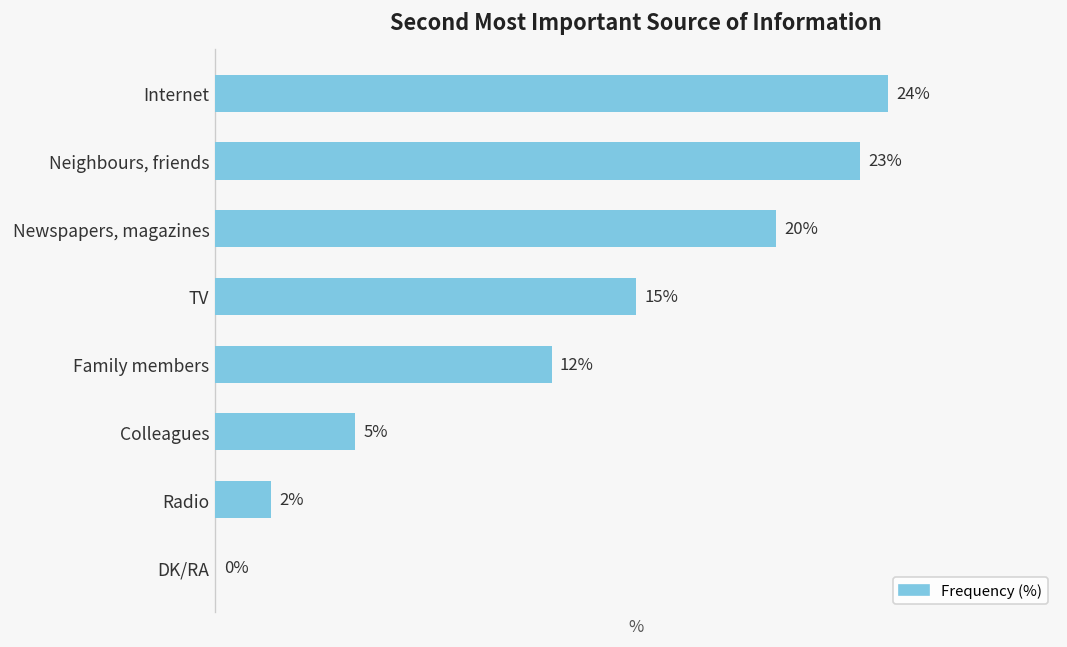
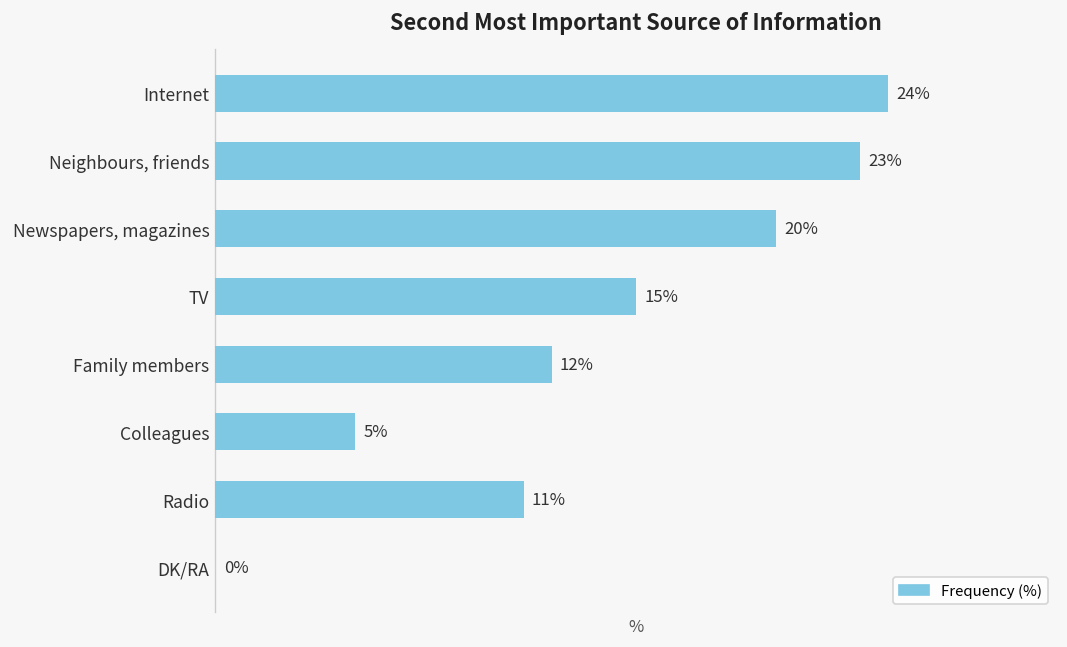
Radio: 2% -> 11%
